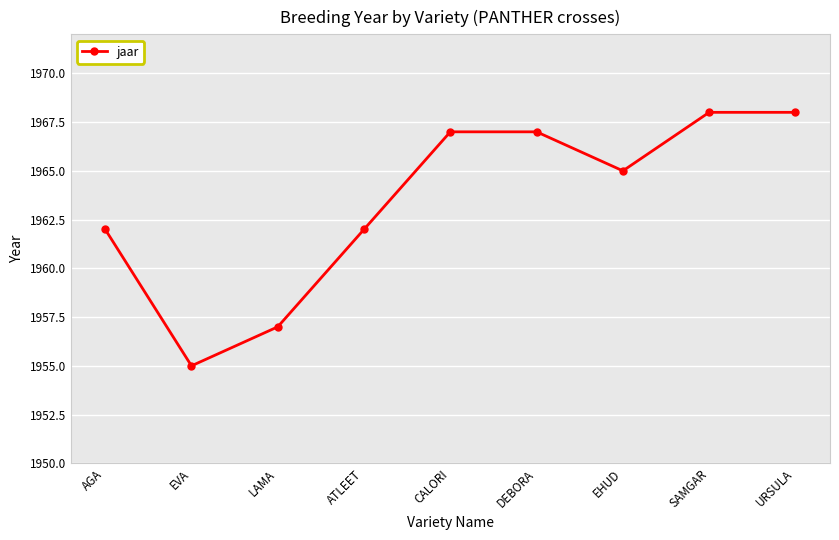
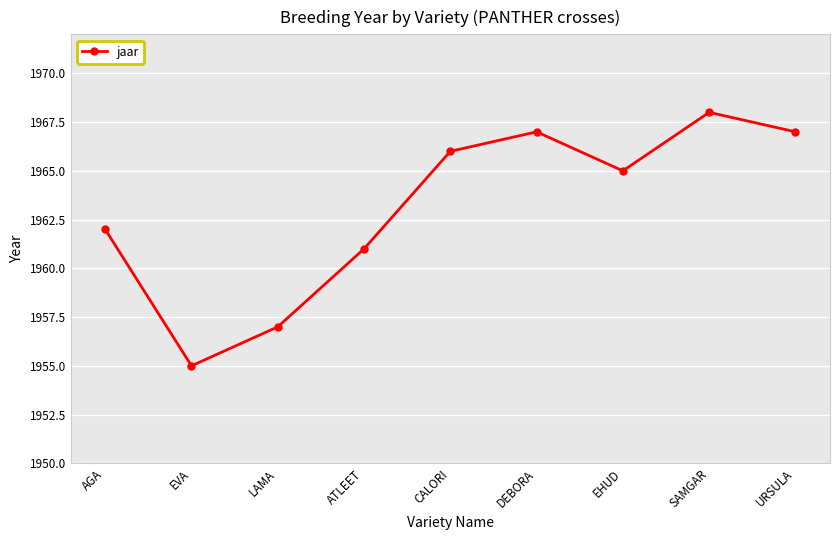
ATLEET: 1962 -> 1961
CALORI: 1967 -> 1966
URSULA: 1968 -> 1967
